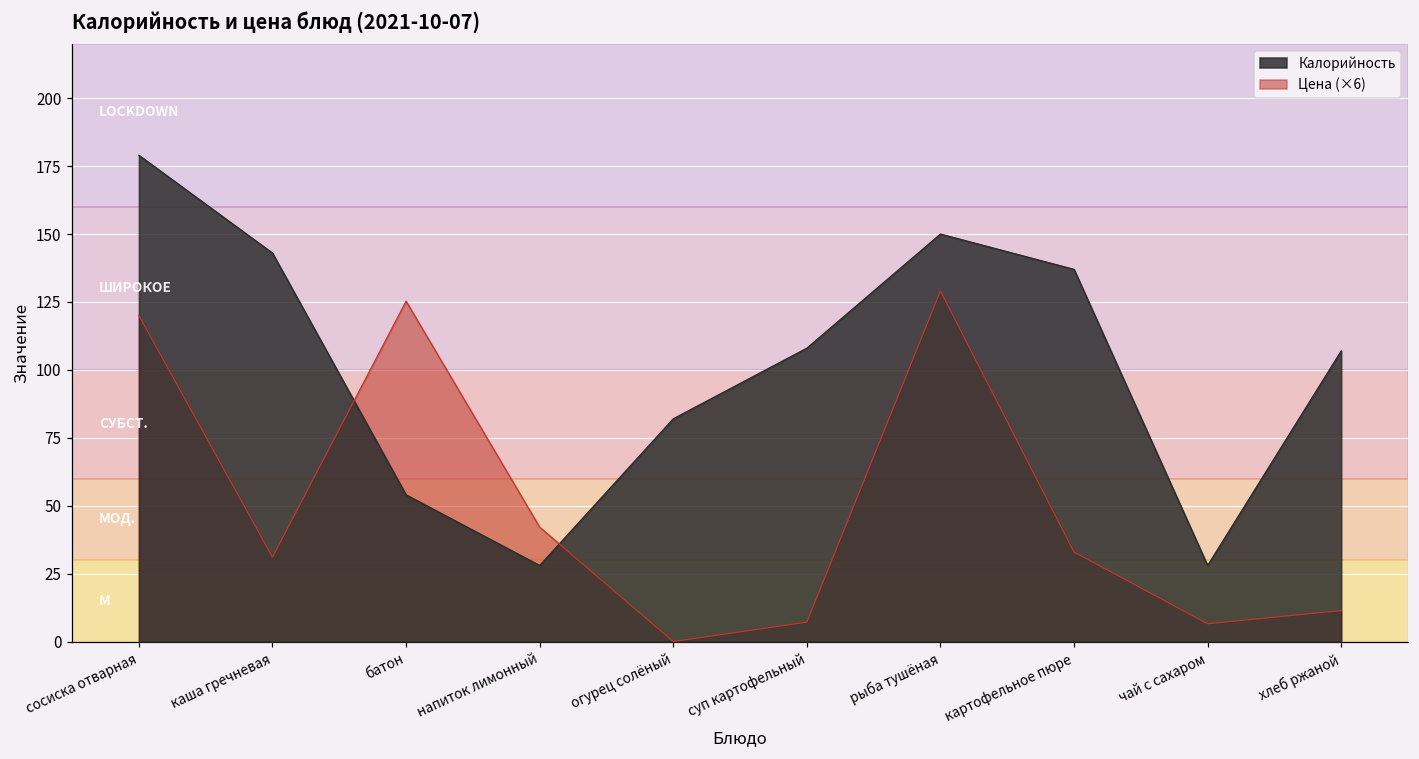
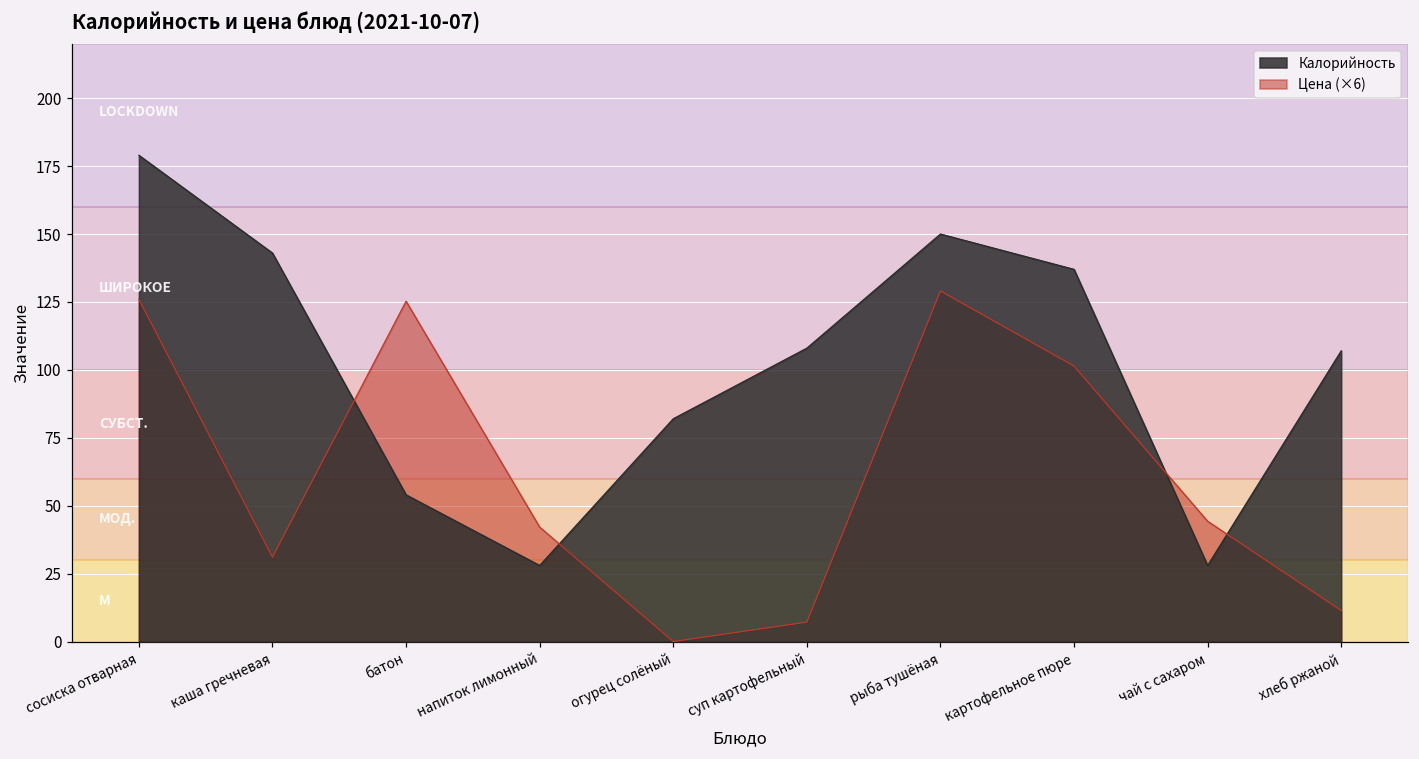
Цена (×6), сосиска отварная: 120 -> 126
Цена (×6), картофельное пюре: 33 -> 101
Цена (×6), чай с сахаром: 7 -> 44
